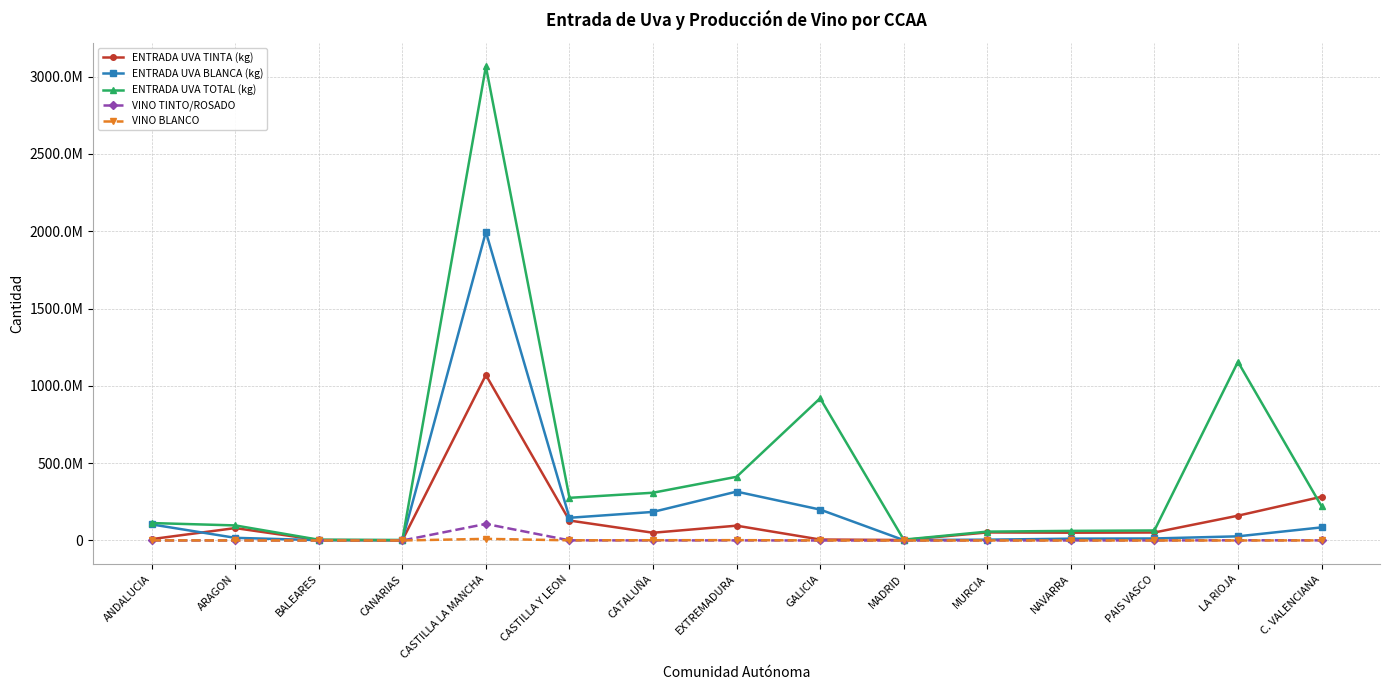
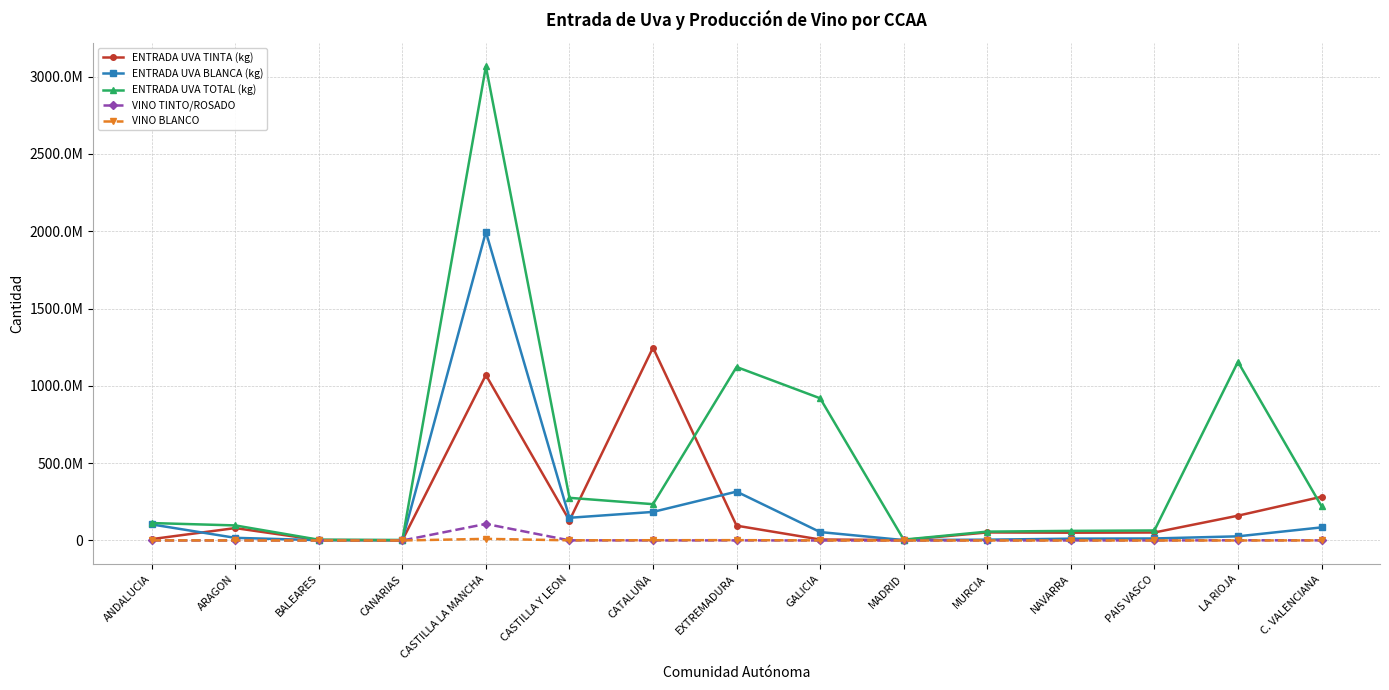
ENTRADA UVA TINTA (kg), CATALUÑA: 50000000 -> 1250000000
ENTRADA UVA TOTAL (kg), CATALUÑA: 310000000 -> 230000000
ENTRADA UVA TOTAL (kg), EXTREMADURA: 410000000 -> 1120000000
ENTRADA UVA BLANCA (kg), GALICIA: 200000000 -> 50000000
